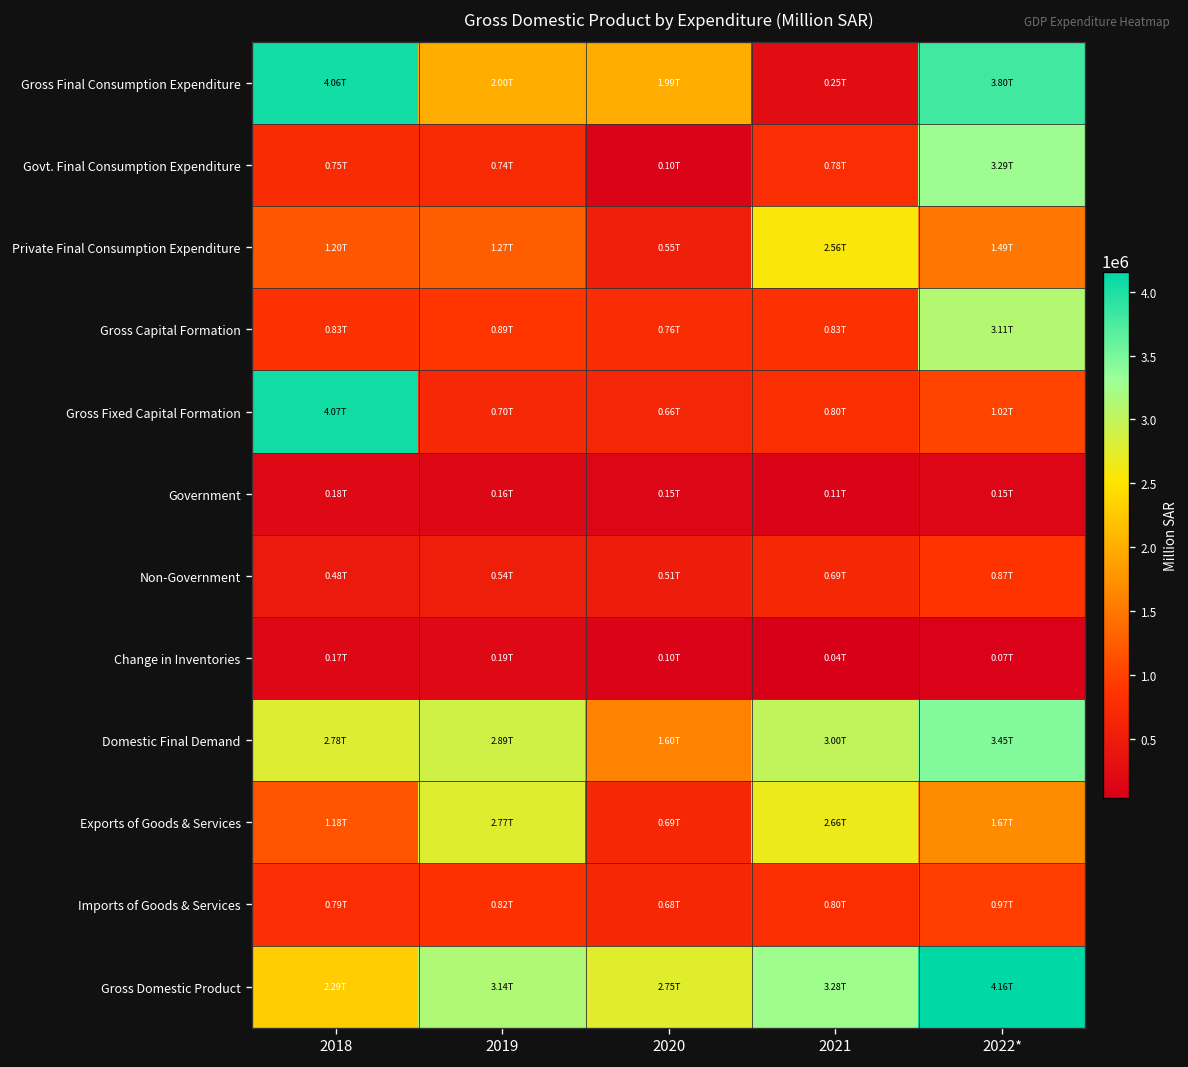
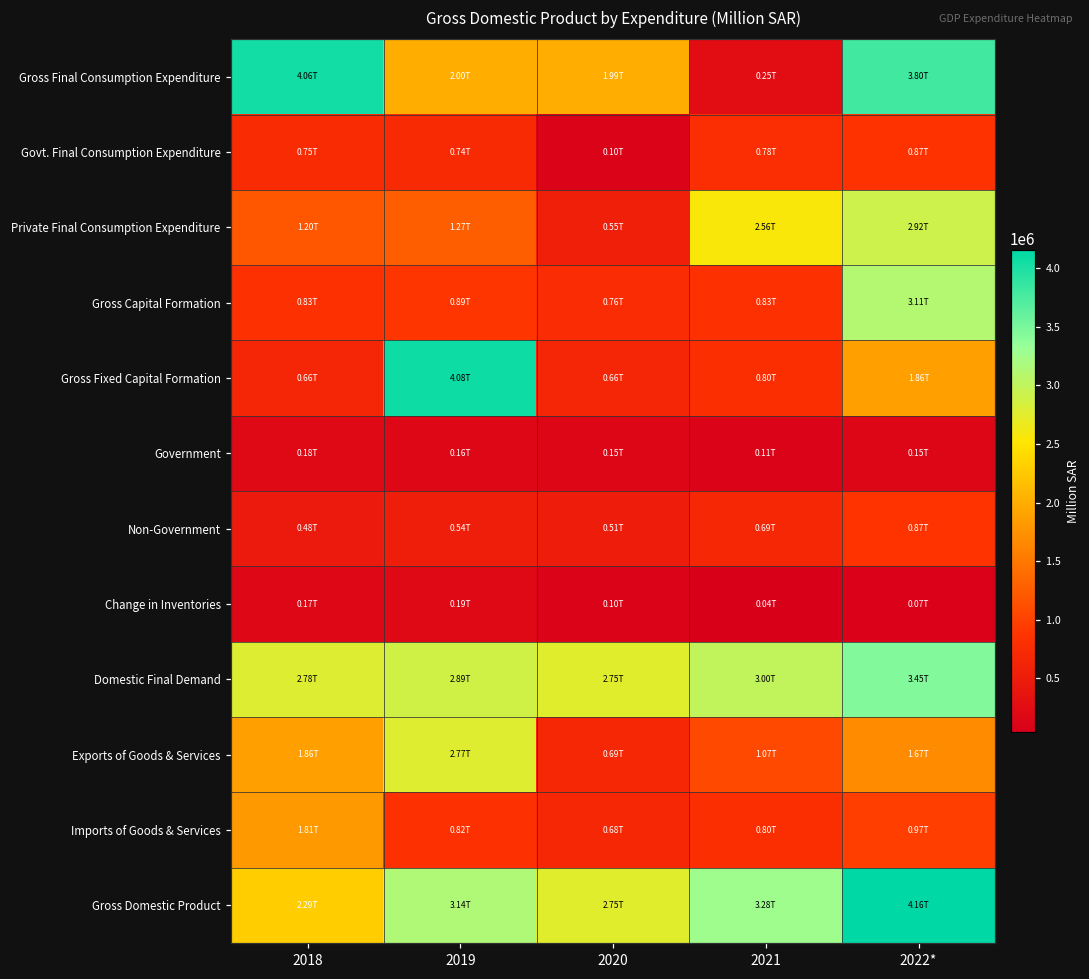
Govt. Final Consumption Expenditure, 2022*: 3.29T -> 0.87T
Private Final Consumption Expenditure, 2022*: 1.49T -> 2.92T
Gross Fixed Capital Formation, 2018: 4.07T -> 0.66T
Gross Fixed Capital Formation, 2019: 0.70T -> 4.08T
Gross Fixed Capital Formation, 2022*: 1.02T -> 1.86T
Domestic Final Demand, 2020: 1.60T -> 2.75T
Exports of Goods & Services, 2018: 1.18T -> 1.86T
Exports of Goods & Services, 2021: 2.66T -> 1.07T
Imports of Goods & Services, 2018: 0.79T -> 1.81T
